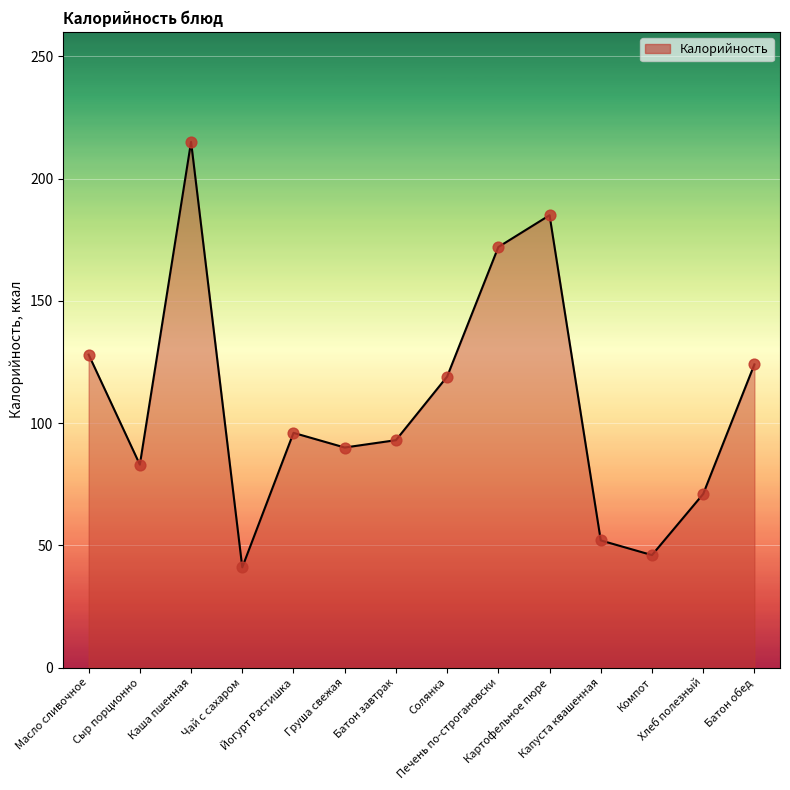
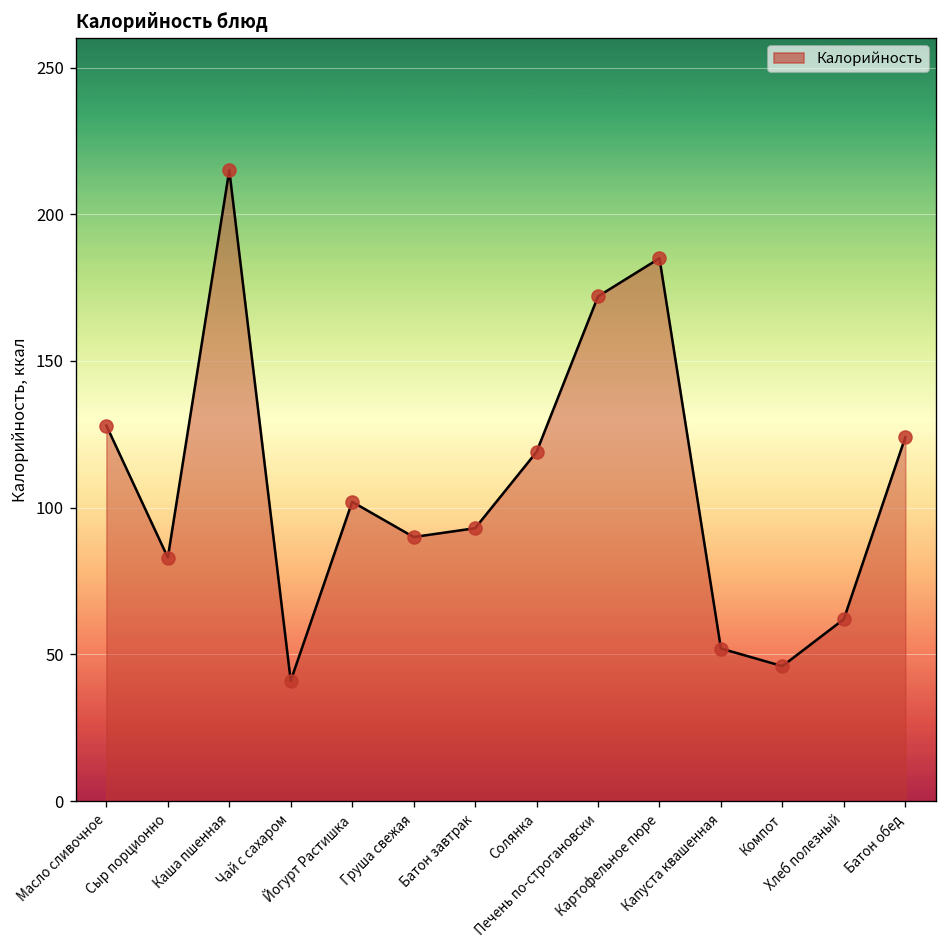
Йогурт Растишка: 96 -> 102
Хлеб полезный: 71 -> 62
